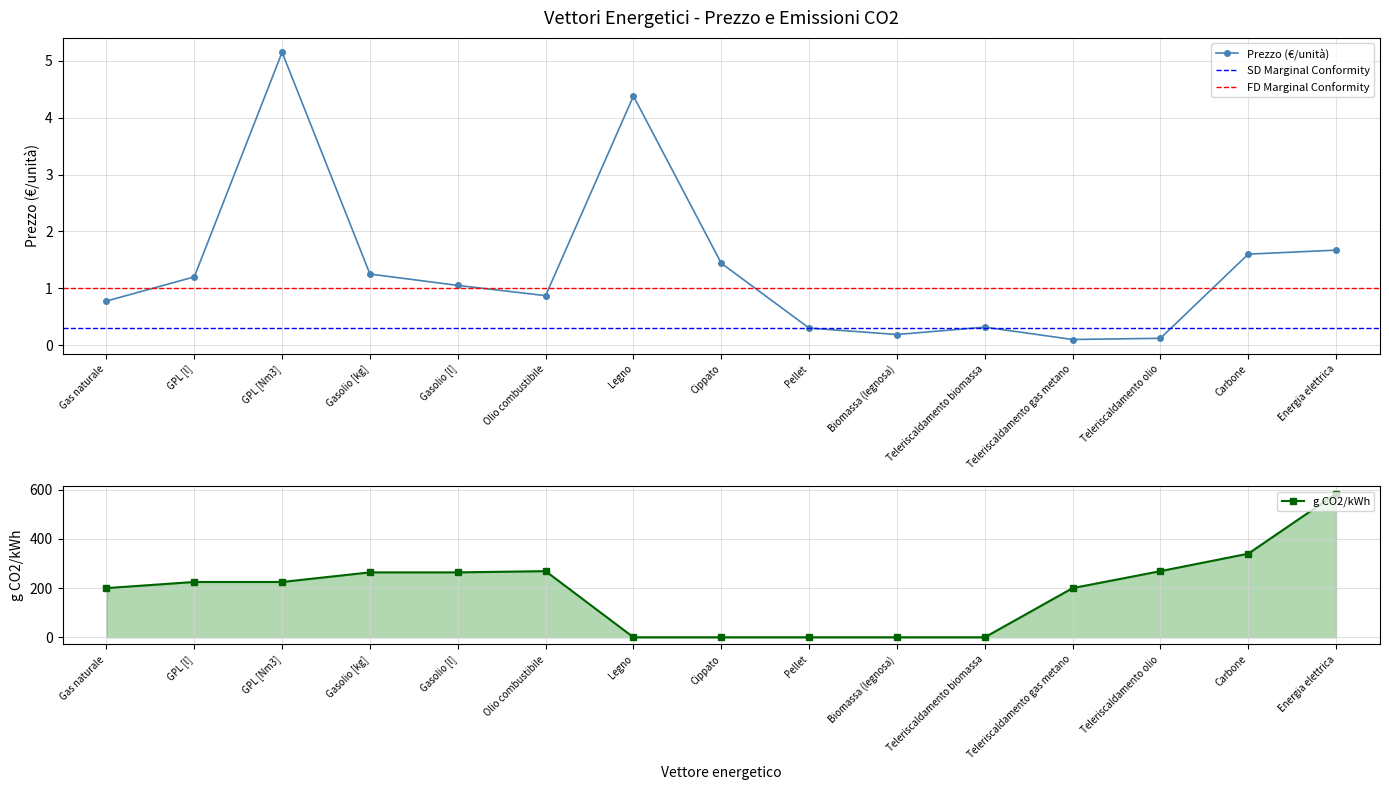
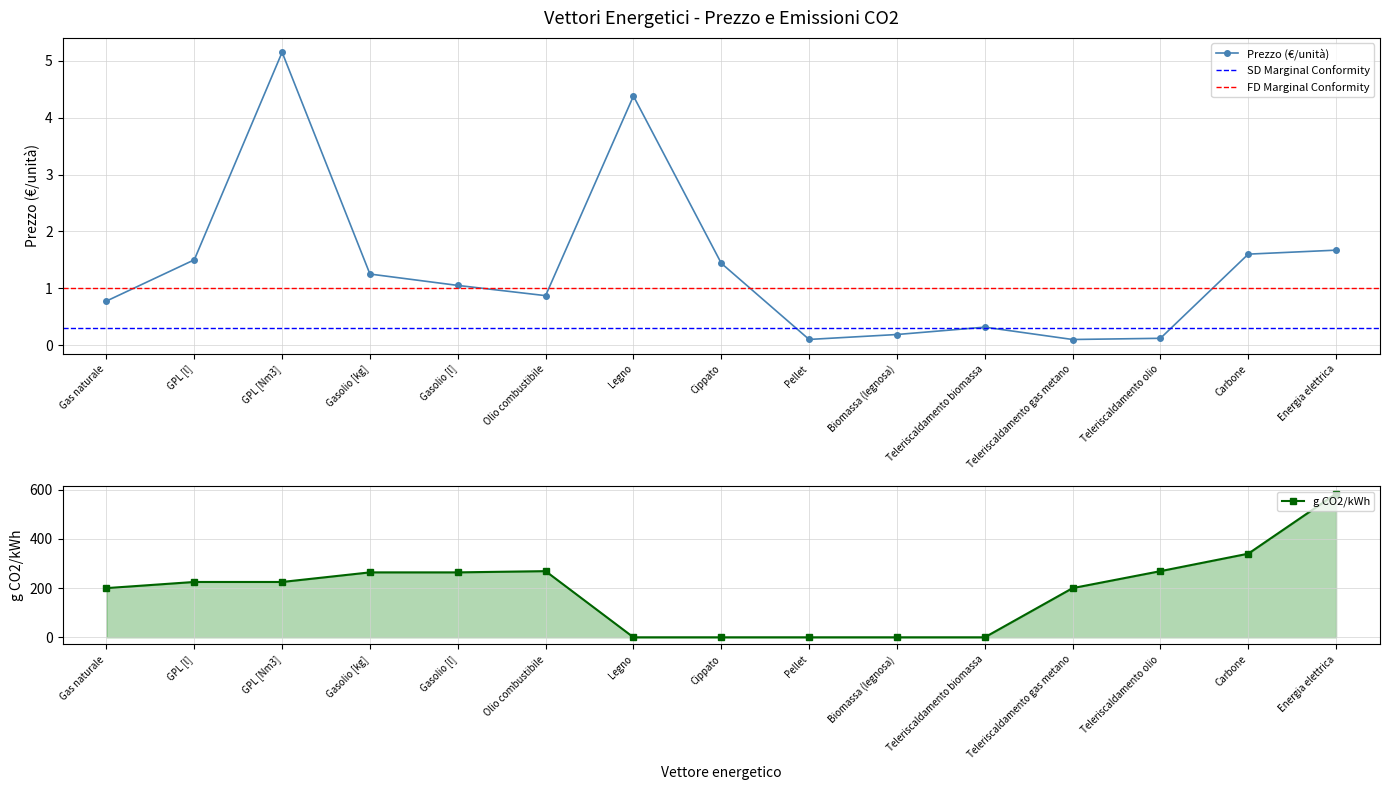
Vettori Energetici - Prezzo e Emissioni CO2, GPL [l]: 1.2 -> 1.5
Vettori Energetici - Prezzo e Emissioni CO2, Pellet: 0.3 -> 0.1
